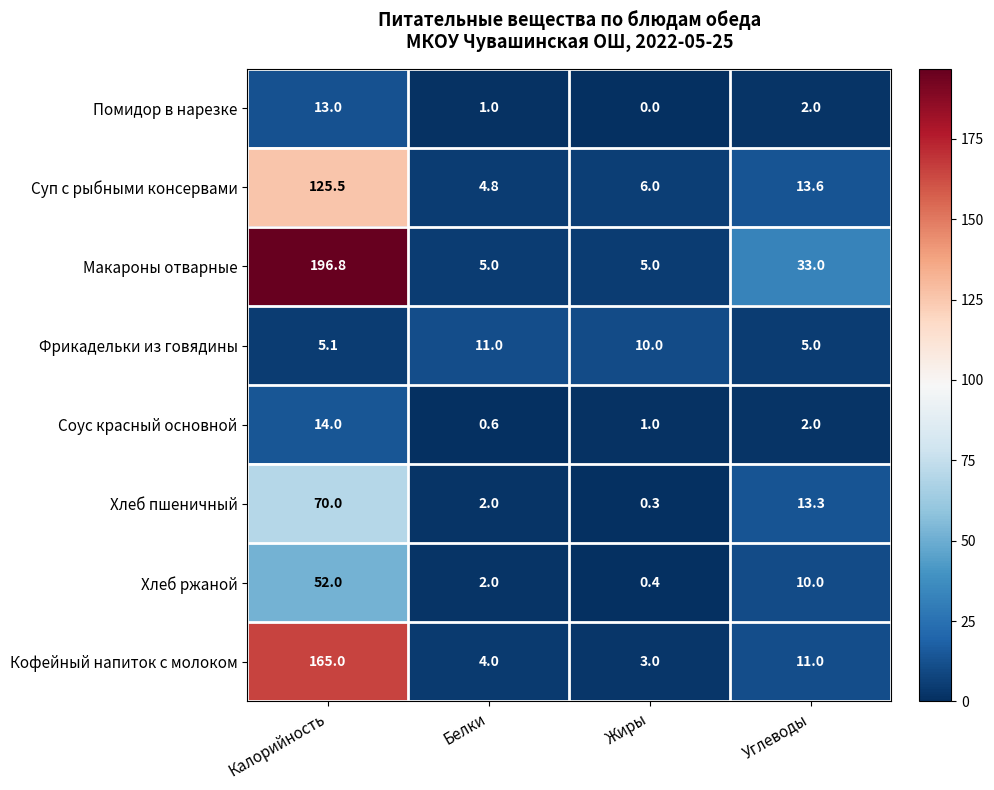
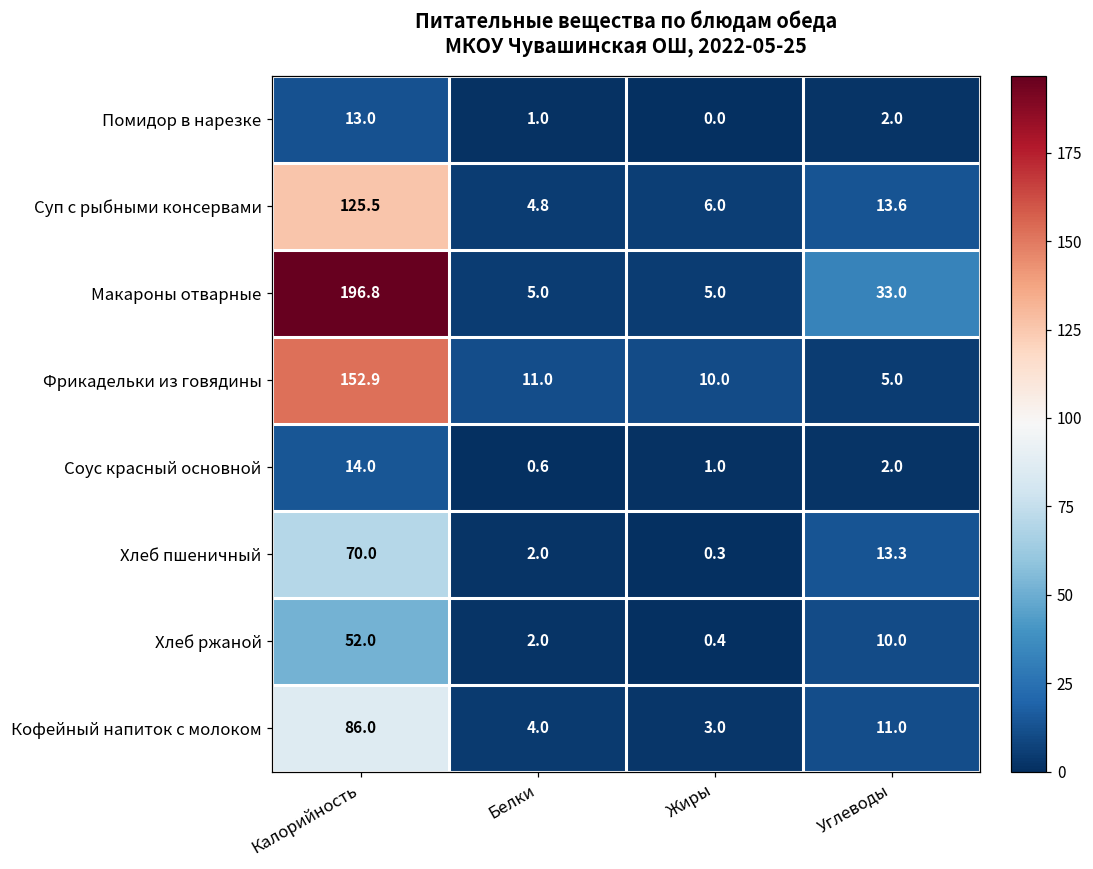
Фрикадельки из говядины, Калорийность: 5.1 -> 152.9
Кофейный напиток с молоком, Калорийность: 165.0 -> 86.0
